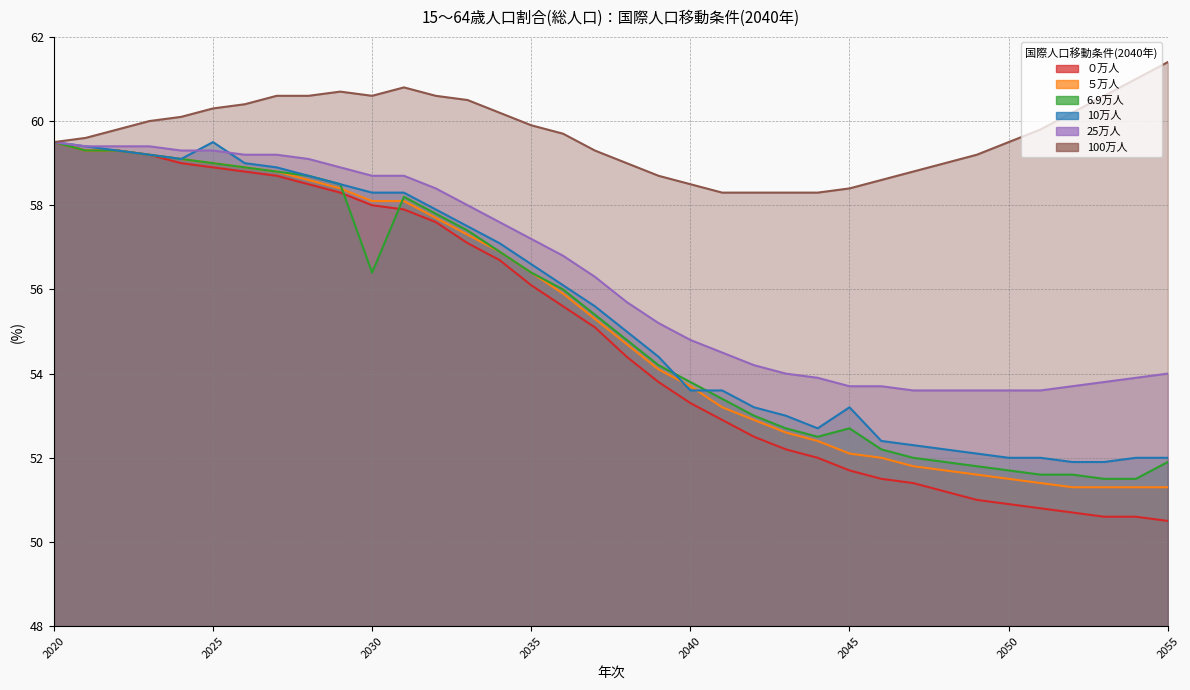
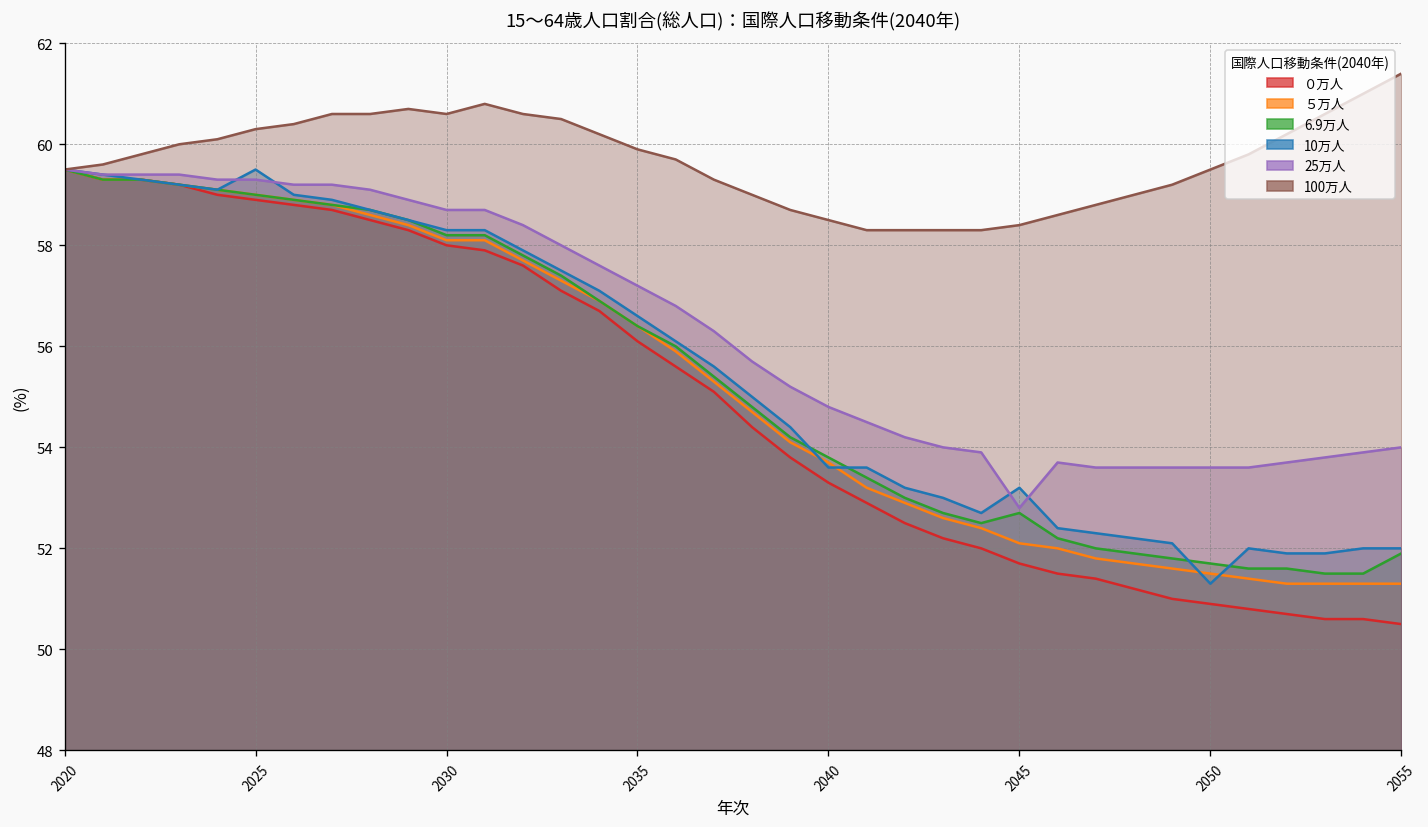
6.9万人, 2030: 56.4 -> 58.2
25万人, 2045: 53.7 -> 52.8
10万人, 2050: 52.0 -> 51.3
